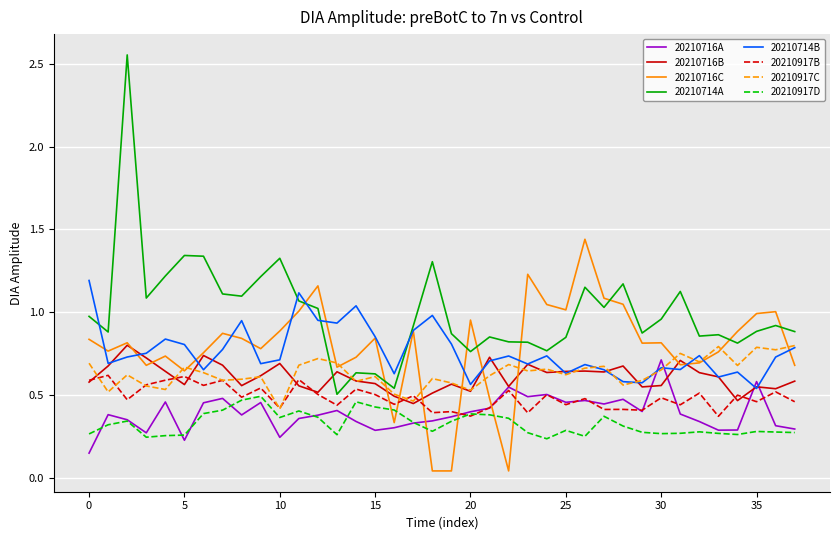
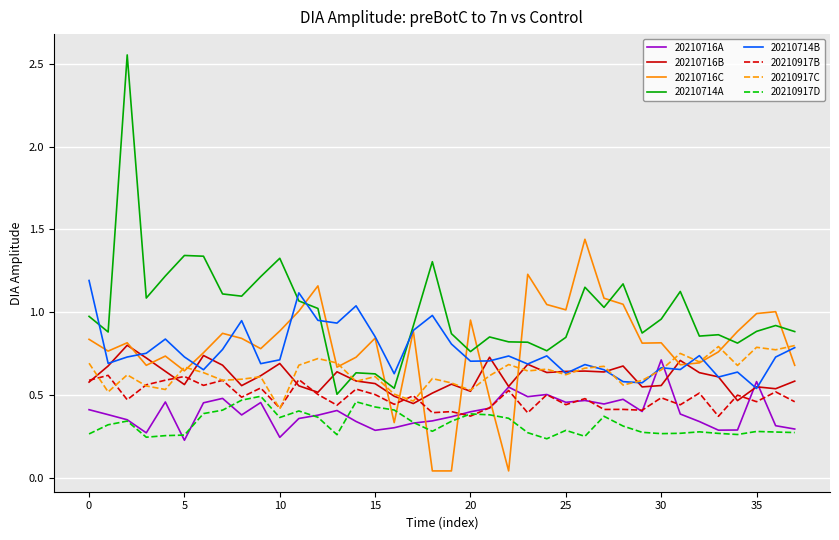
20210716A, 0: 0.15 -> 0.41
20210714B, 5: 0.81 -> 0.73
20210714B, 20: 0.56 -> 0.70
